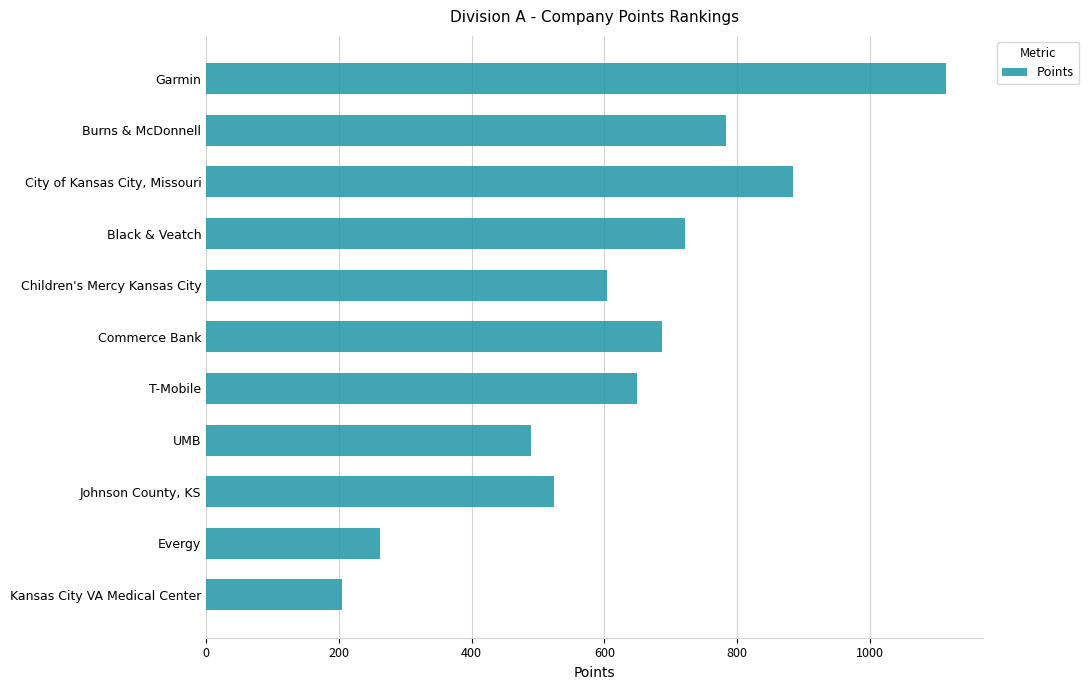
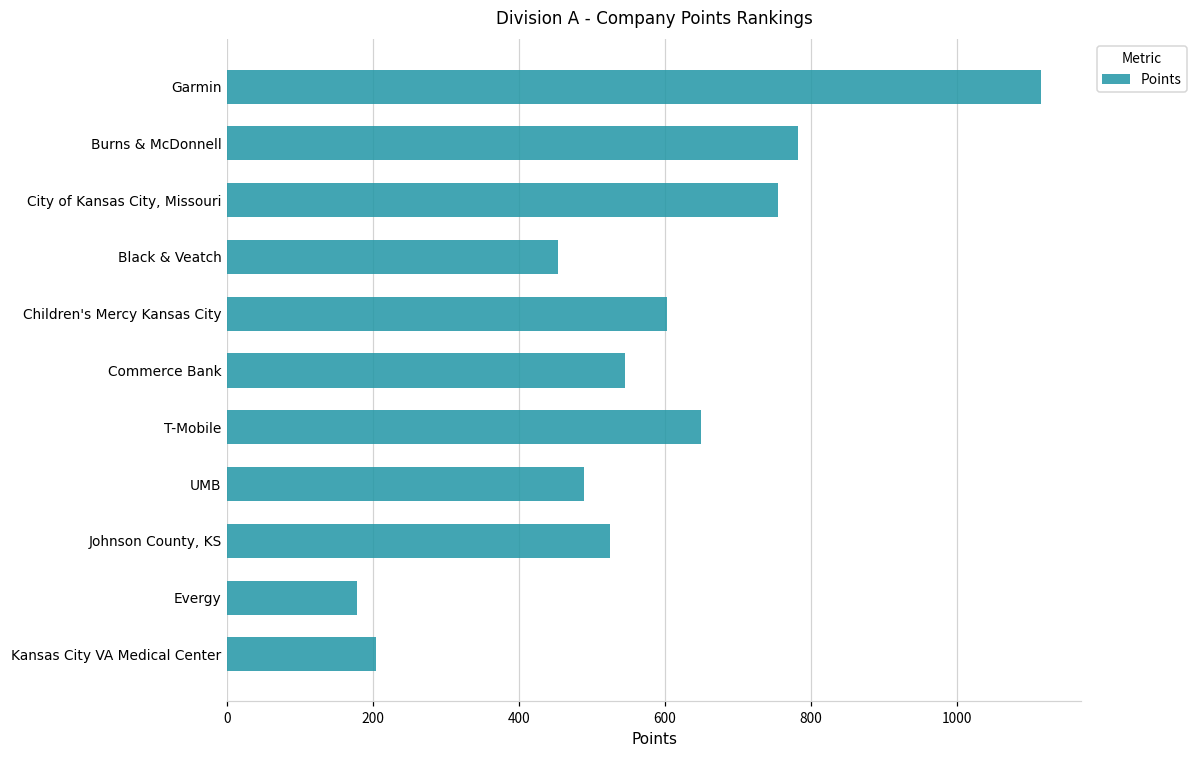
City of Kansas City, Missouri: 890 -> 760
Black & Veatch: 720 -> 450
Commerce Bank: 690 -> 550
Evergy: 260 -> 180
